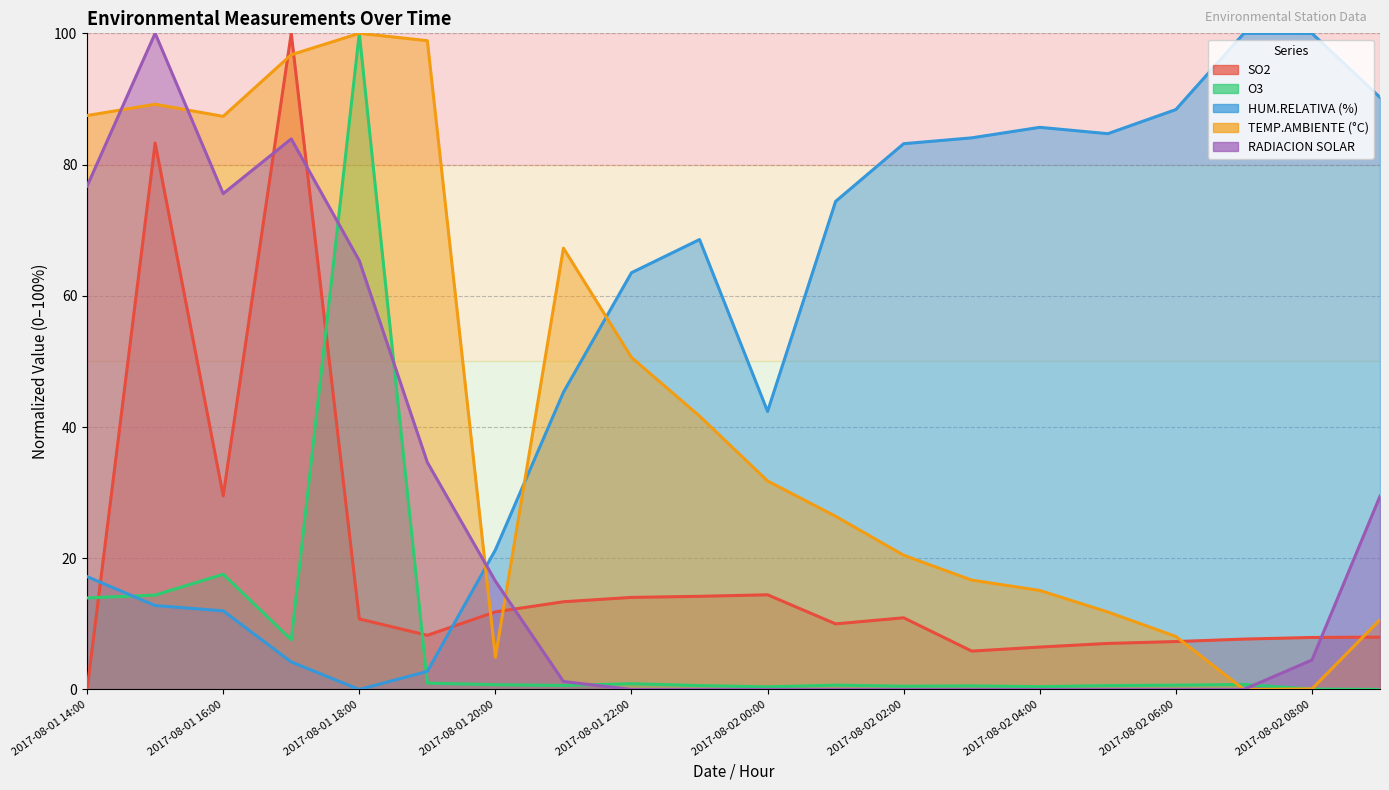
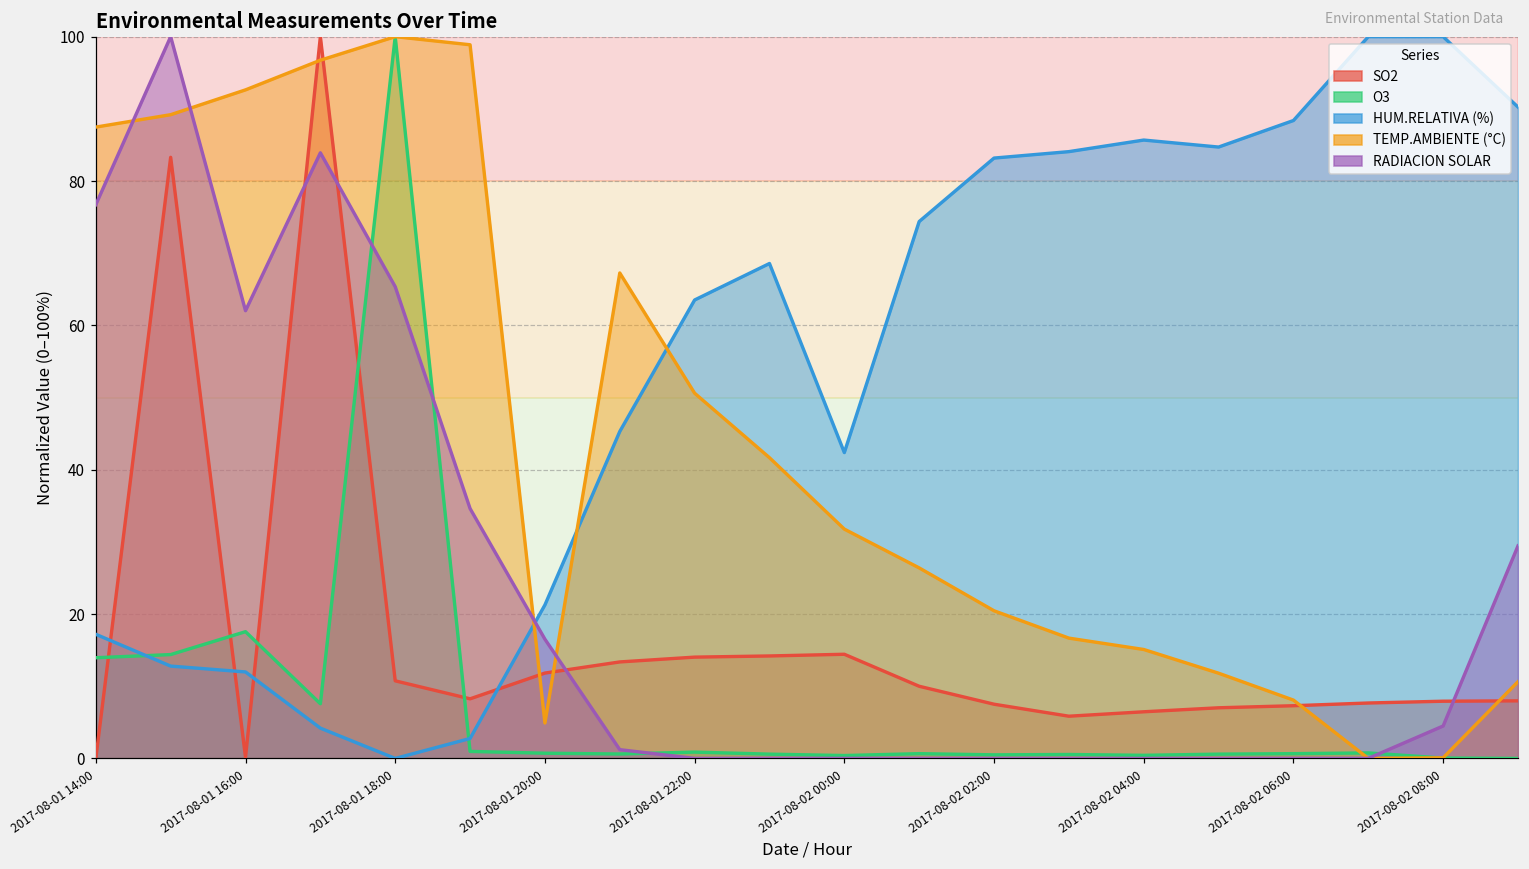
SO2, 2017-08-01 16:00: 30 -> 0
TEMP.AMBIENTE (°C), 2017-08-01 16:00: 87 -> 93
RADIACION SOLAR, 2017-08-01 16:00: 76 -> 62
SO2, 2017-08-02 02:00: 11 -> 8
